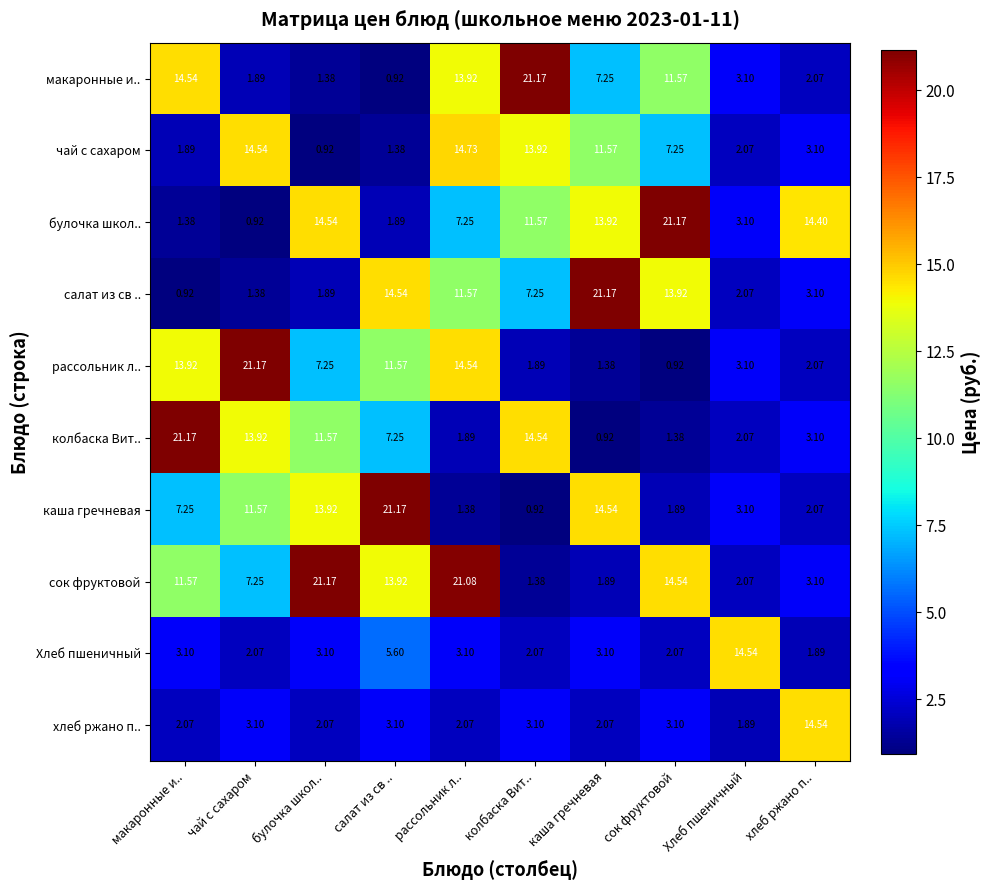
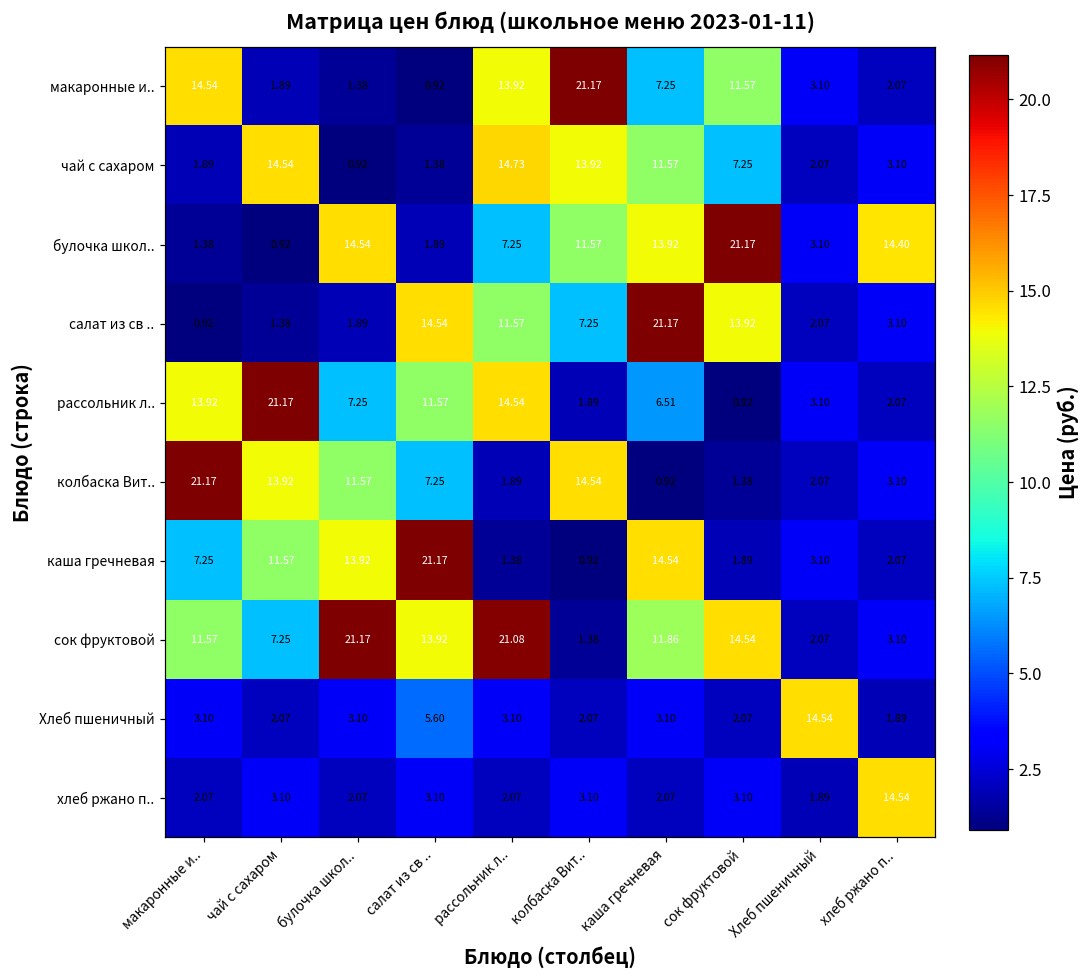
рассольник л.., каша гречневая: 1.38 -> 6.51
сок фруктовой, каша гречневая: 1.89 -> 11.86
